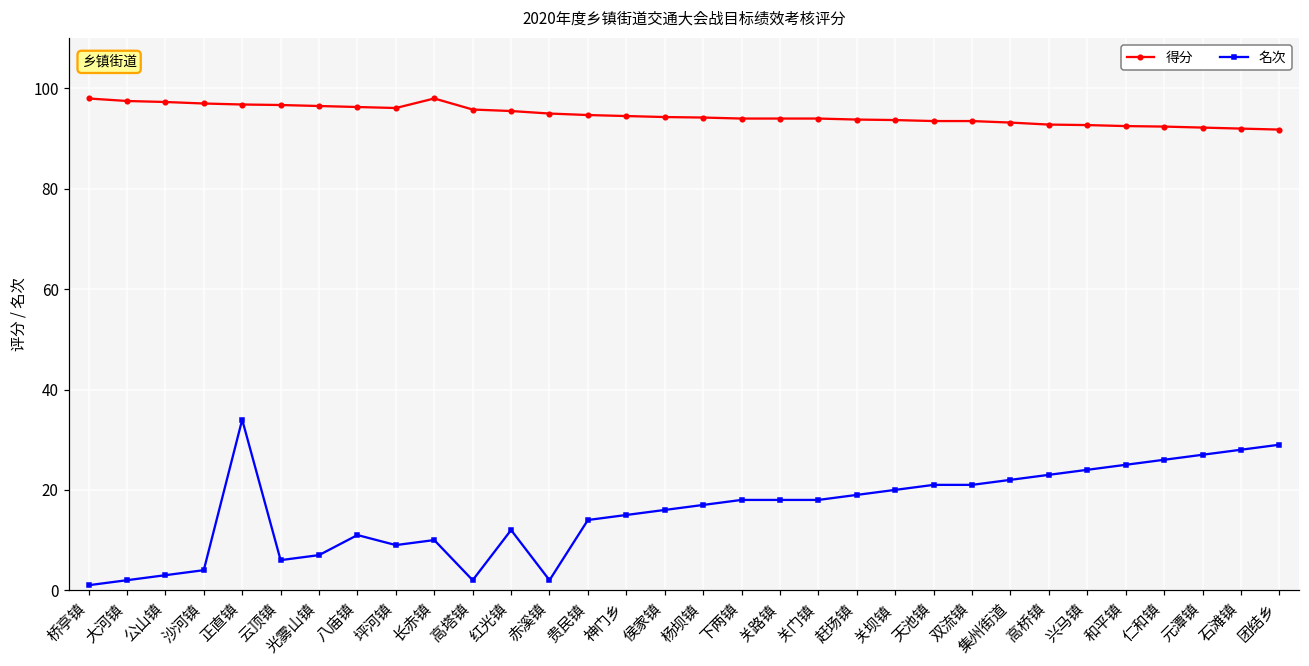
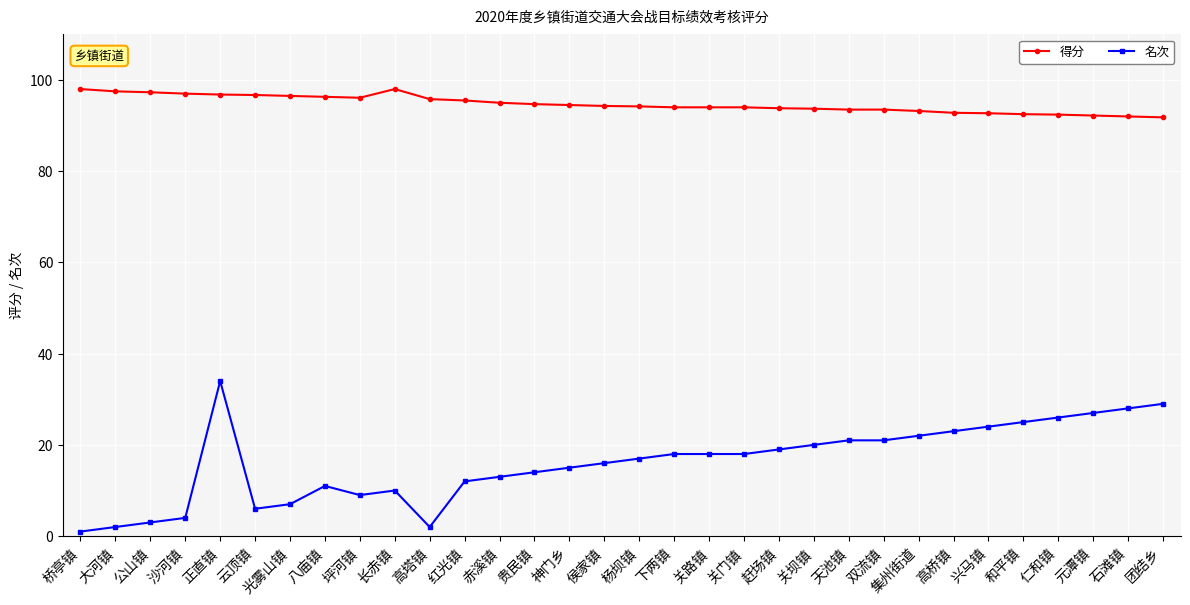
名次, 赤溪镇: 2 -> 13
